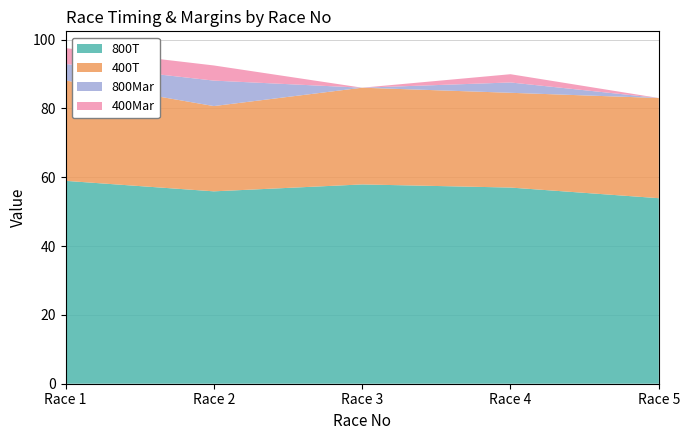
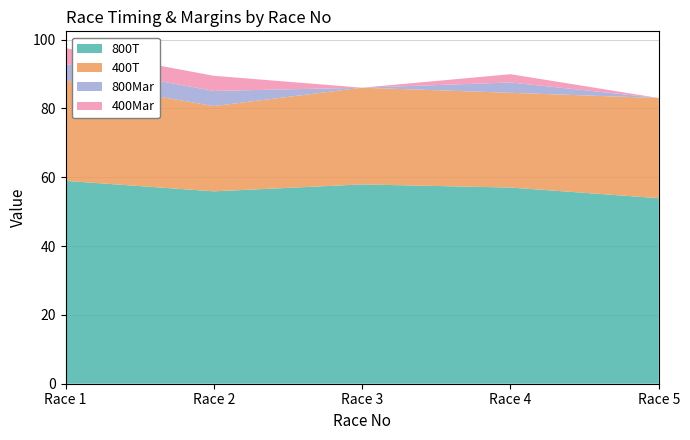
800Mar, Race 2: 7 -> 4
